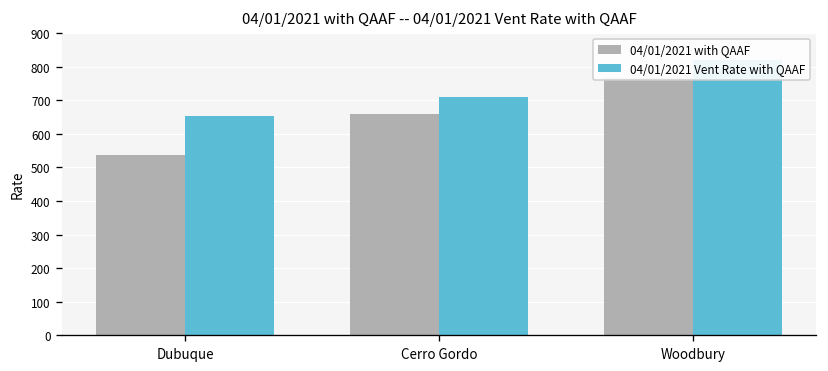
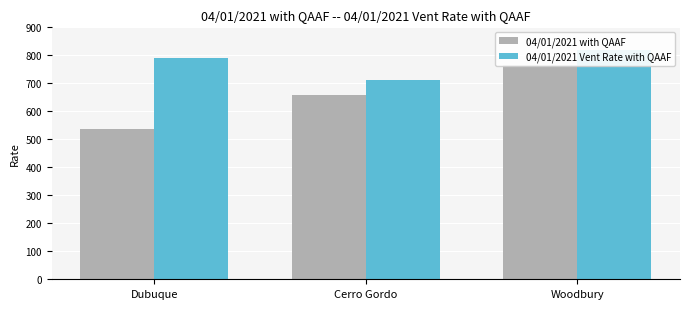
04/01/2021 Vent Rate with QAAF, Dubuque: 650 -> 790
